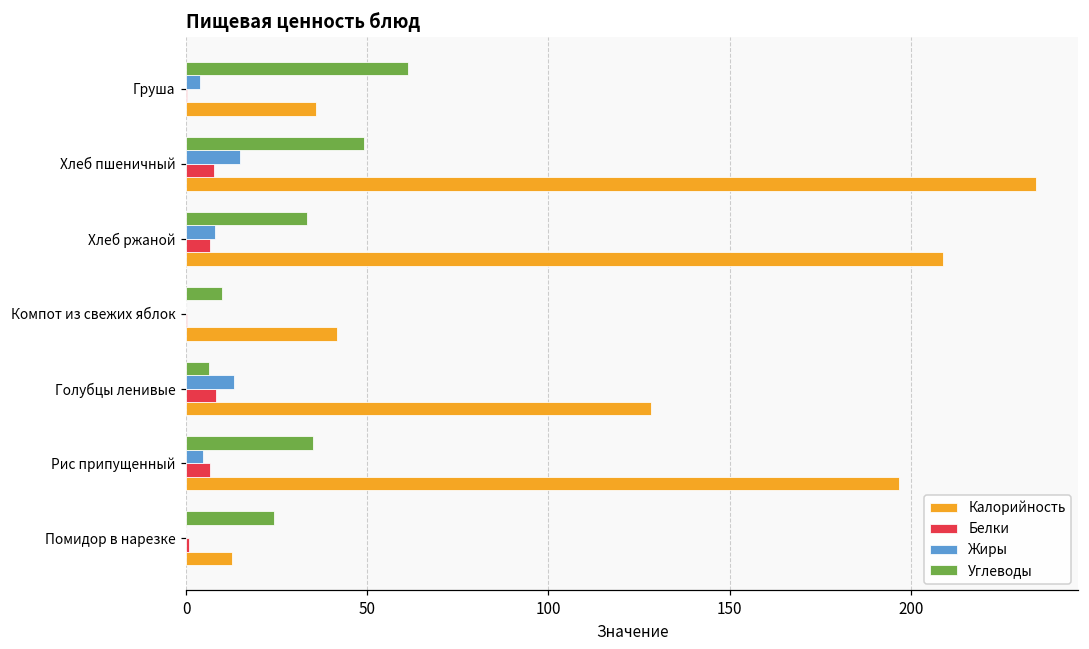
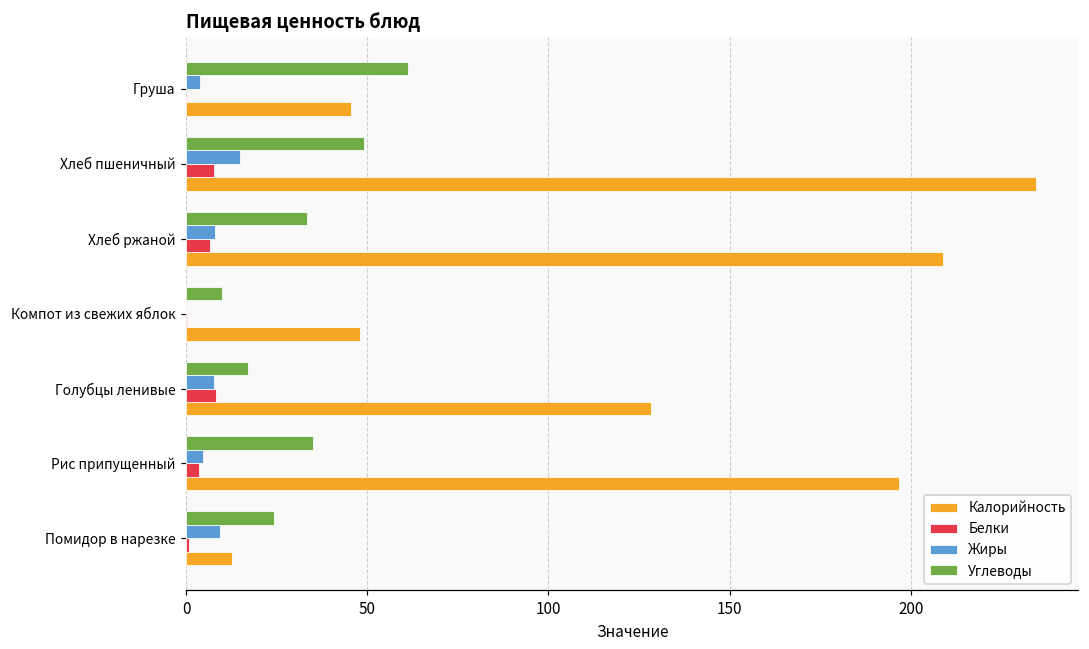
Калорийность, Груша: 36 -> 46
Калорийность, Компот из свежих яблок: 42 -> 48
Углеводы, Голубцы ленивые: 6 -> 17
Жиры, Голубцы ленивые: 13 -> 8
Белки, Рис припущенный: 7 -> 4
Жиры, Помидор в нарезке: 0 -> 9
